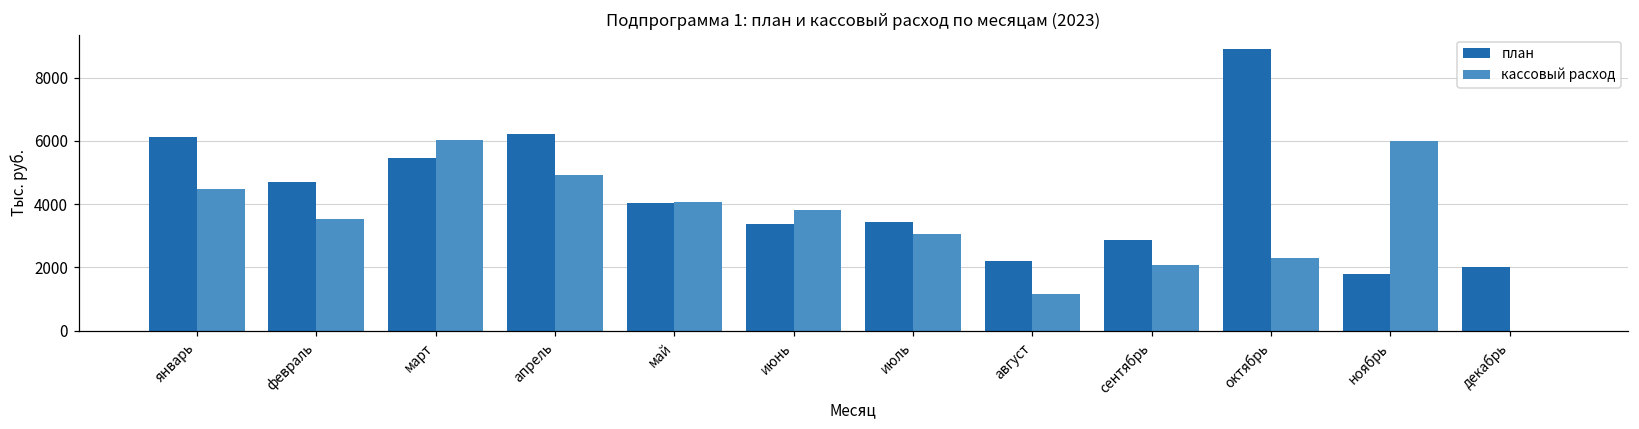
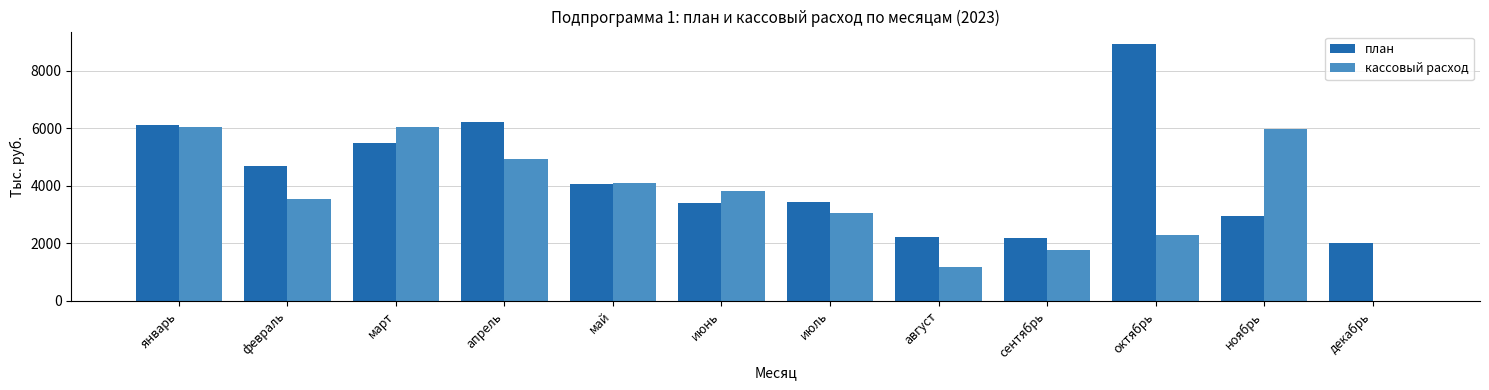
кассовый расход, январь: 4500 -> 6100
план, сентябрь: 2900 -> 2200
кассовый расход, сентябрь: 2100 -> 1800
план, ноябрь: 1800 -> 2900
